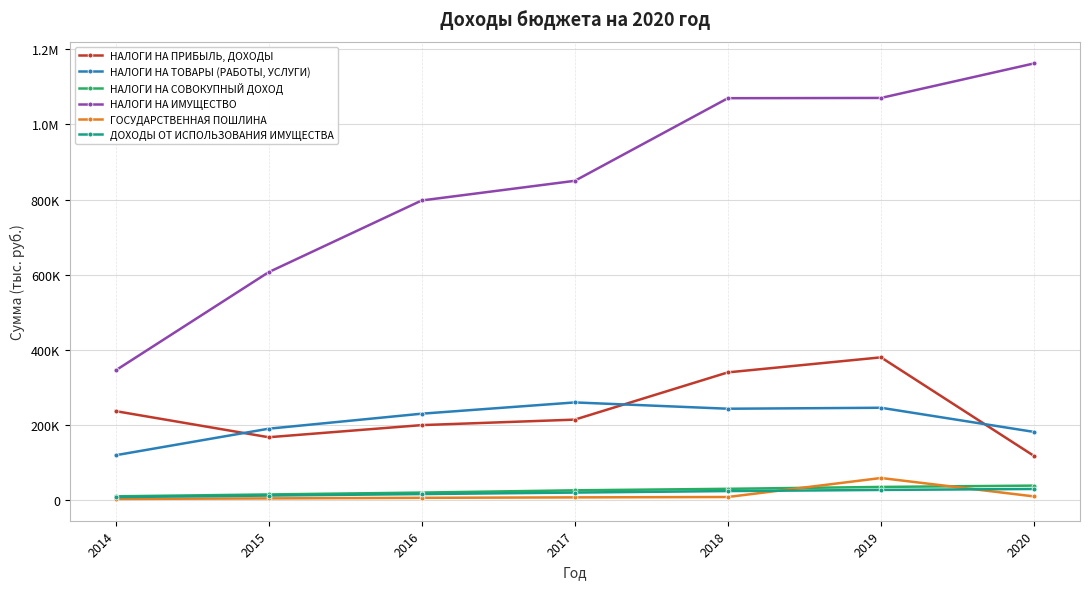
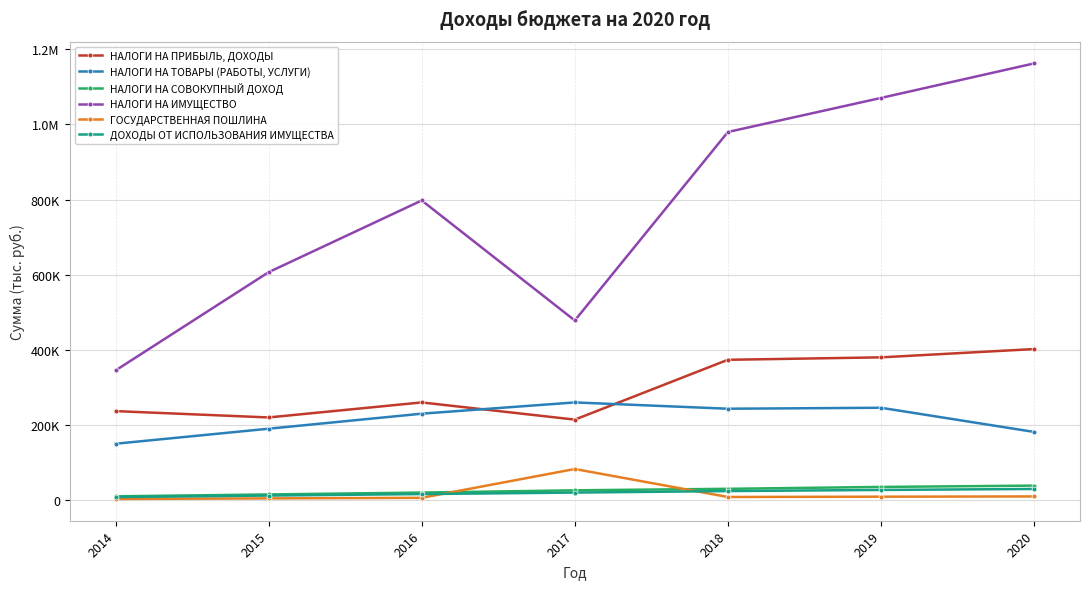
НАЛОГИ НА ТОВАРЫ (РАБОТЫ, УСЛУГИ), 2014: 120000 -> 150000
НАЛОГИ НА ПРИБЫЛЬ, ДОХОДЫ, 2015: 170000 -> 220000
НАЛОГИ НА ПРИБЫЛЬ, ДОХОДЫ, 2016: 200000 -> 260000
НАЛОГИ НА ИМУЩЕСТВО, 2017: 850000 -> 480000
ГОСУДАРСТВЕННАЯ ПОШЛИНА, 2017: 10000 -> 80000
НАЛОГИ НА ПРИБЫЛЬ, ДОХОДЫ, 2018: 340000 -> 370000
НАЛОГИ НА ИМУЩЕСТВО, 2018: 1070000 -> 980000
ГОСУДАРСТВЕННАЯ ПОШЛИНА, 2019: 60000 -> 10000
НАЛОГИ НА ПРИБЫЛЬ, ДОХОДЫ, 2020: 120000 -> 400000
